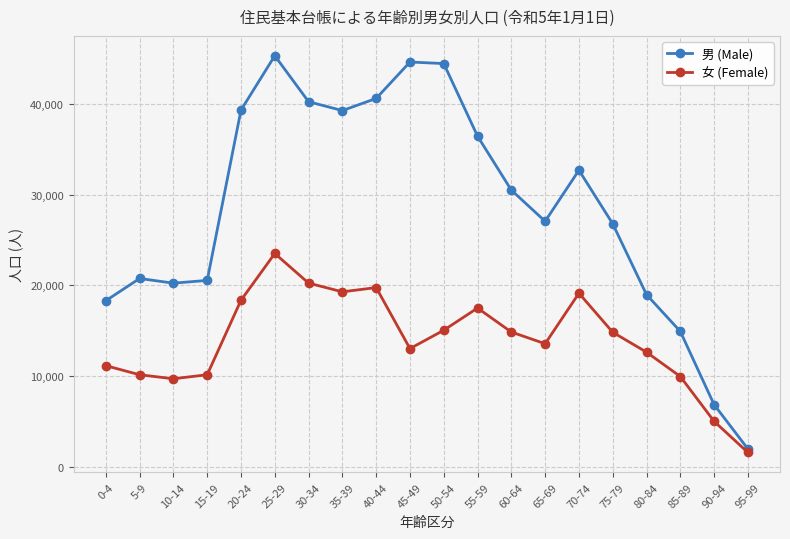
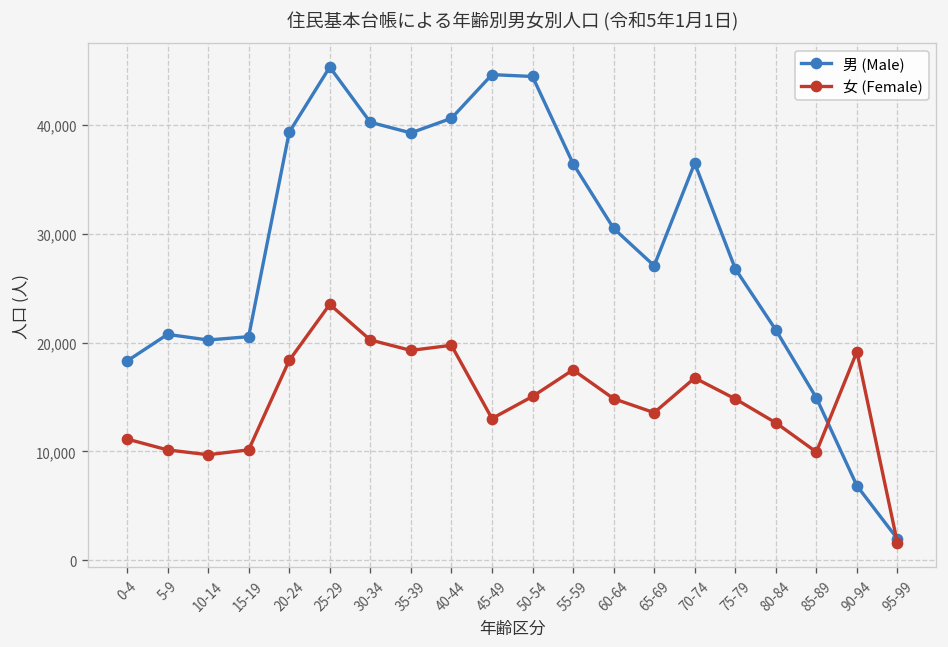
男 (Male), 70-74: 33,000 -> 36,000
女 (Female), 70-74: 19,000 -> 17,000
男 (Male), 80-84: 19,000 -> 21,000
女 (Female), 90-94: 5,000 -> 19,000
